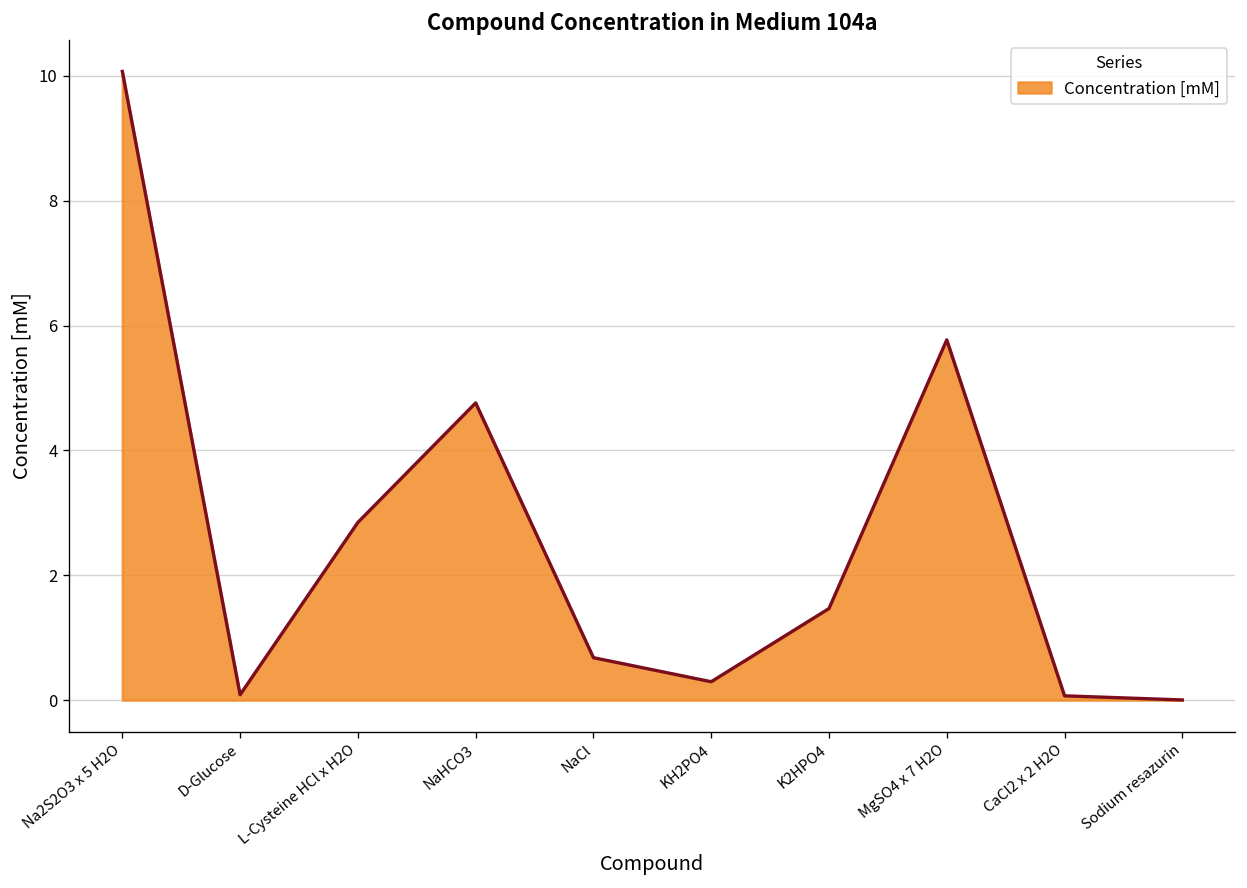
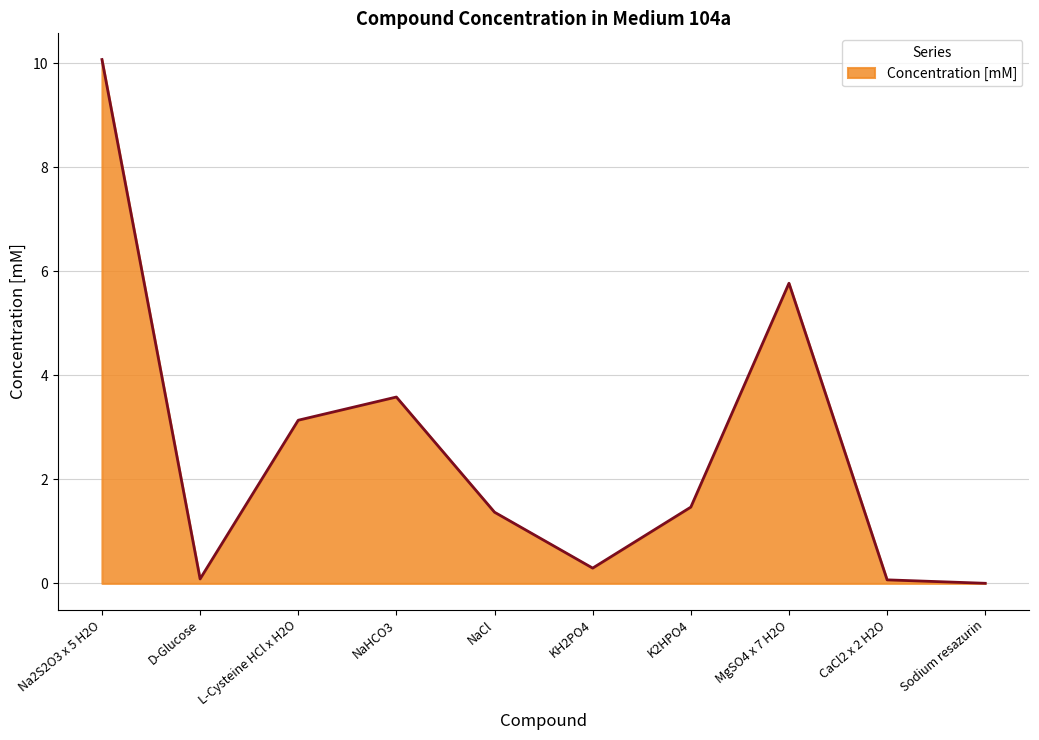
L-Cysteine HCl x H2O: 2.8 -> 3.1
NaHCO3: 4.8 -> 3.6
NaCl: 0.7 -> 1.4
